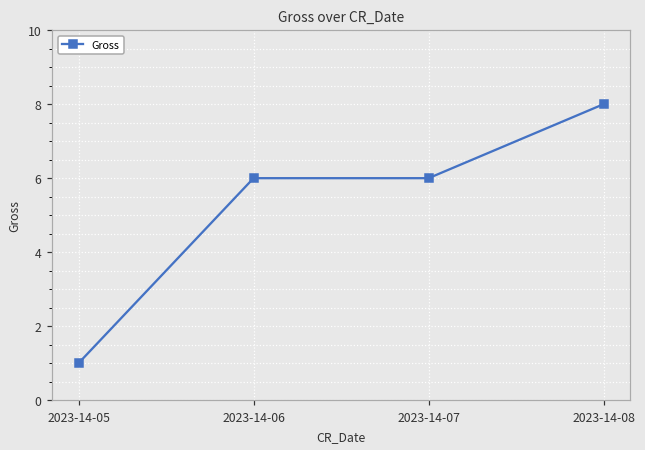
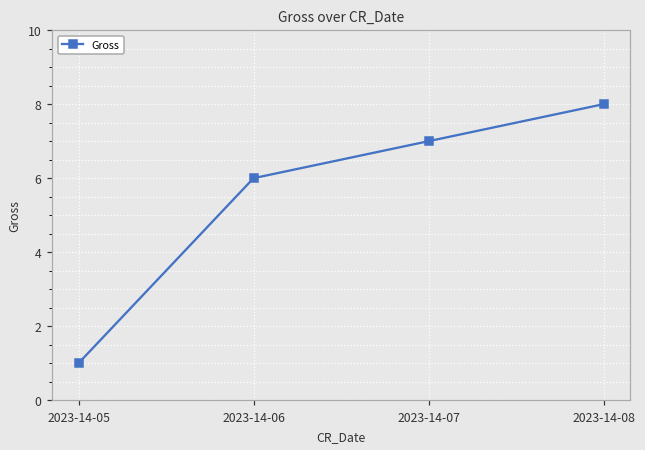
2023-14-07: 6 -> 7
